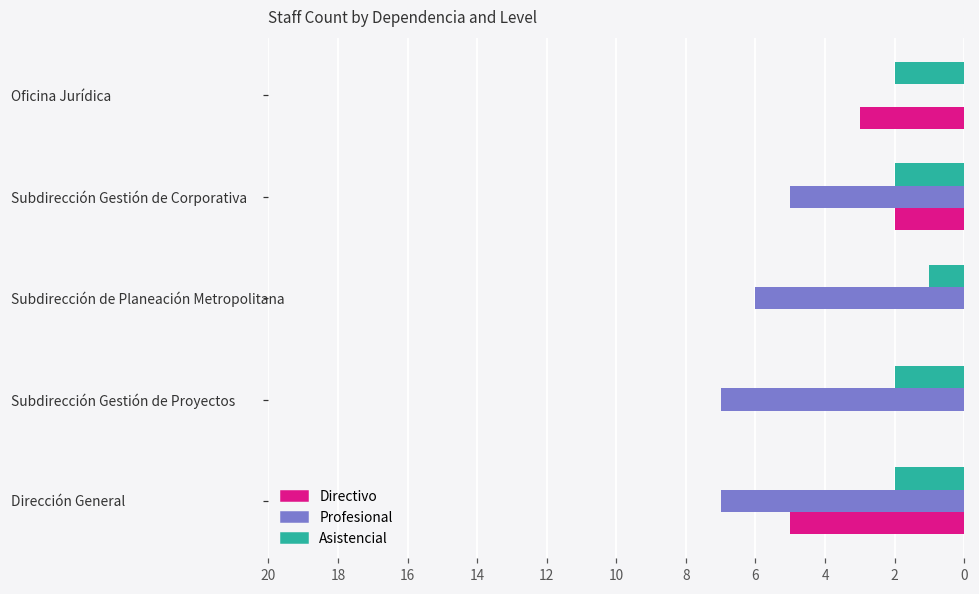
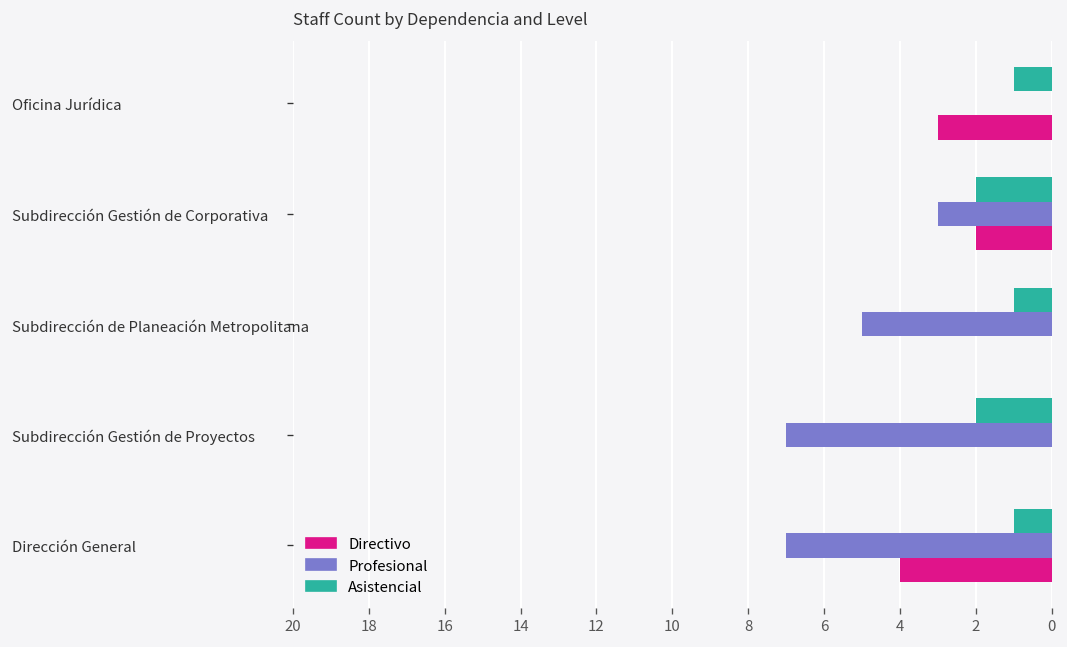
Asistencial, Oficina Jurídica: 2 -> 1
Profesional, Subdirección Gestión de Corporativa: 5 -> 3
Profesional, Subdirección de Planeación Metropolitana: 6 -> 5
Asistencial, Dirección General: 2 -> 1
Directivo, Dirección General: 5 -> 4
